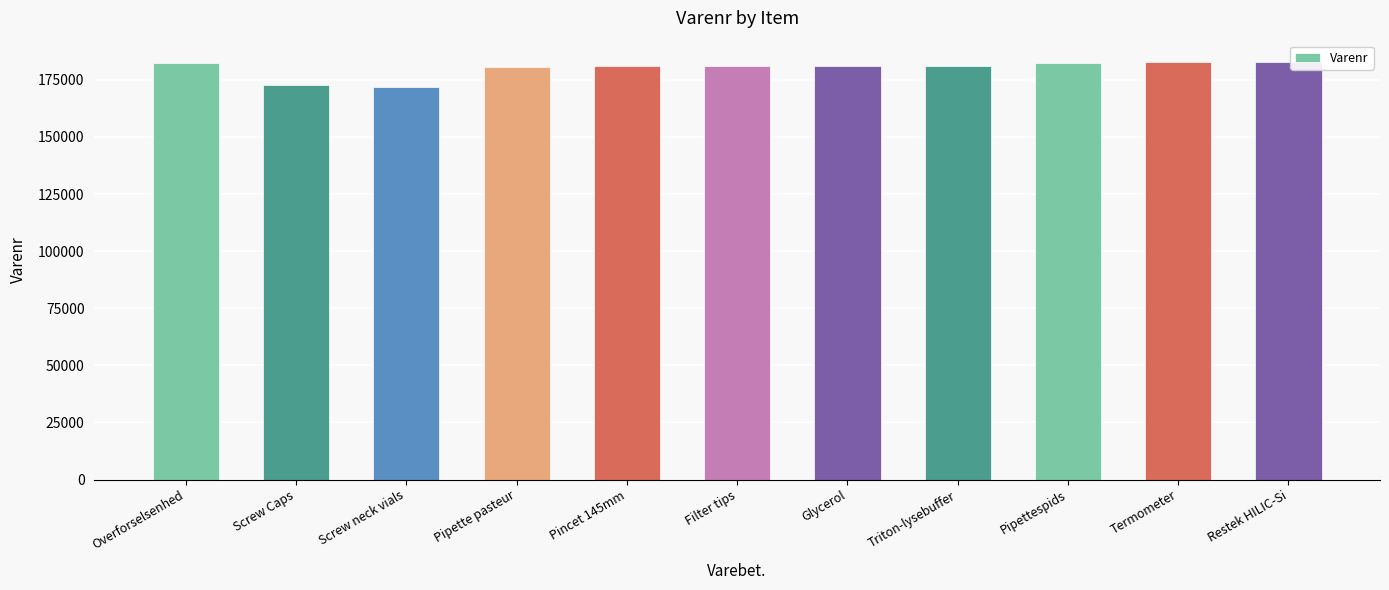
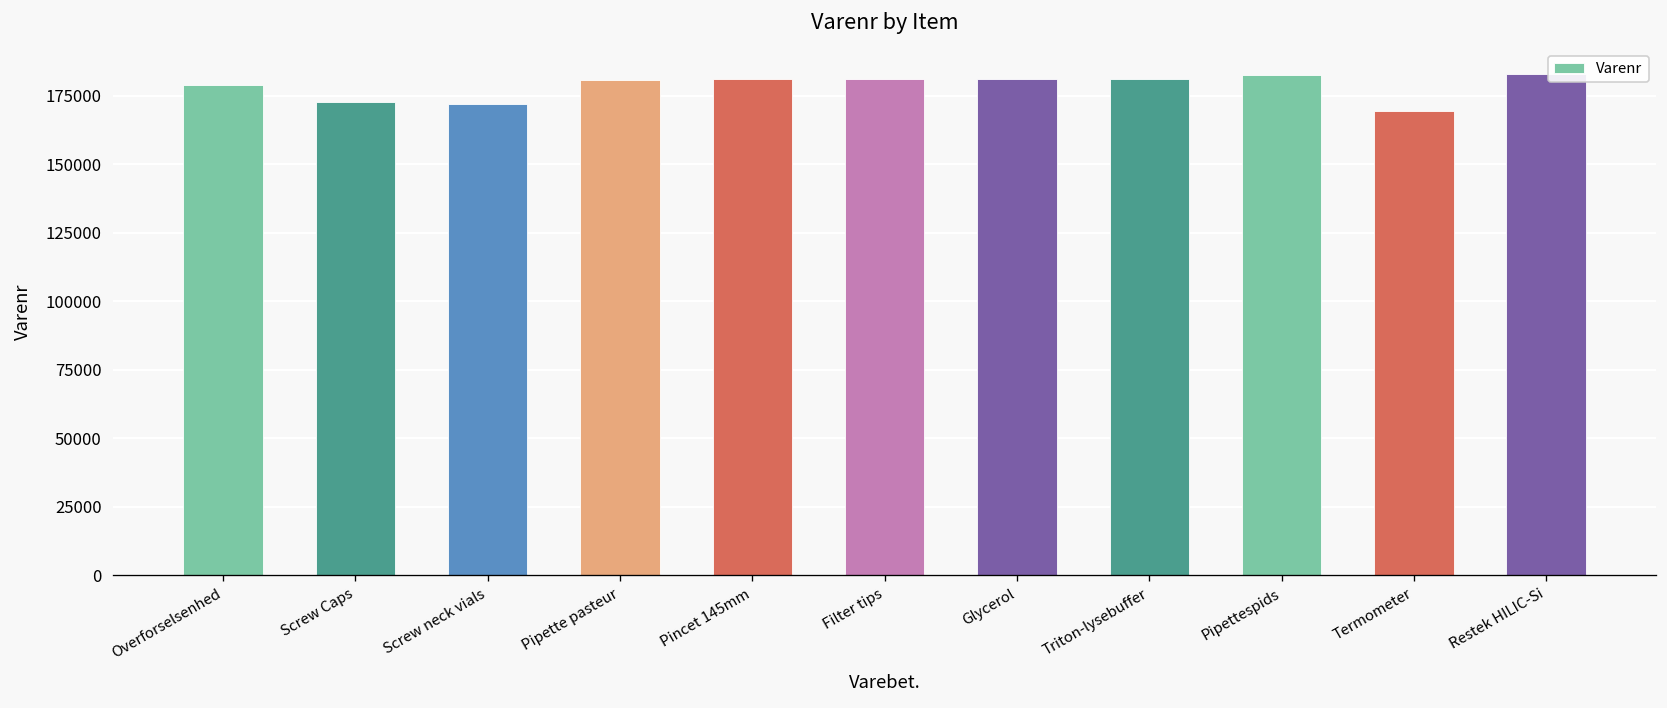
Overforselsenhed: 183000 -> 179000
Termometer: 183000 -> 169000
